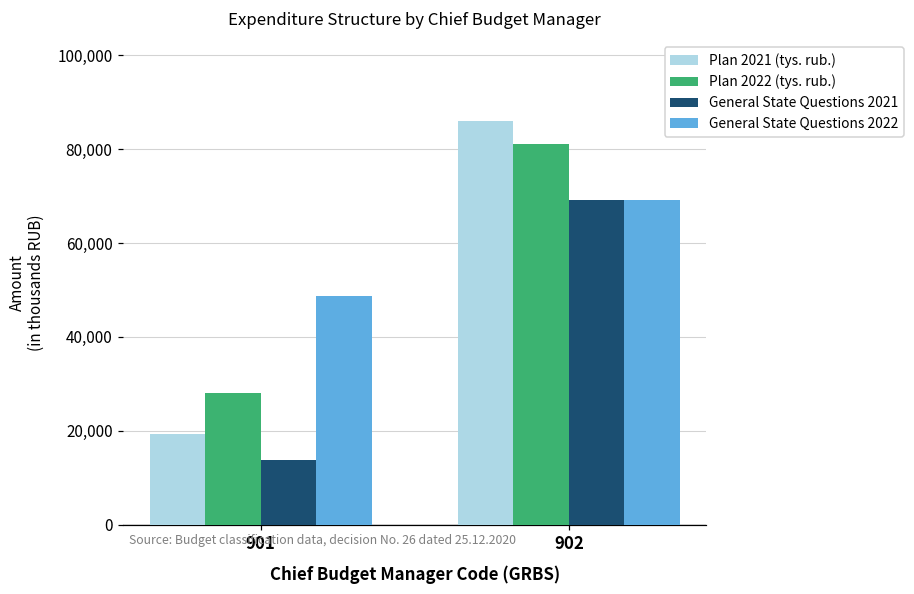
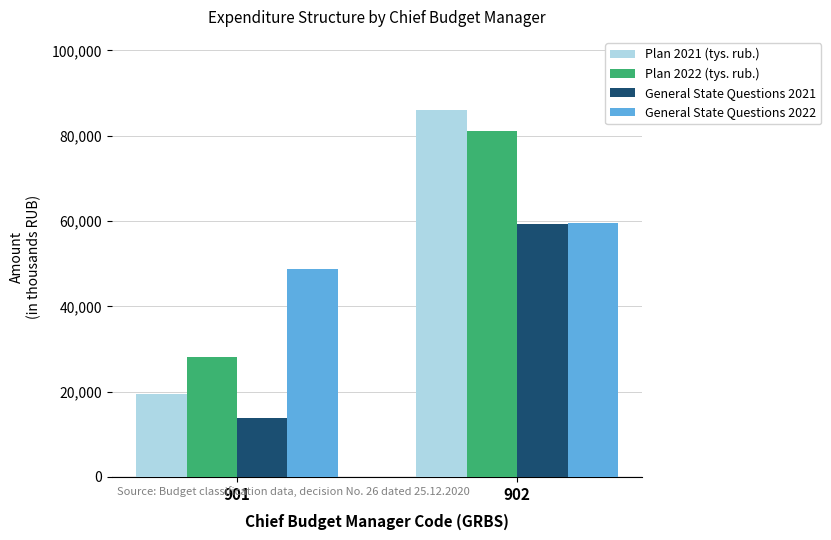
General State Questions 2021, 902: 69,000 -> 59,000
General State Questions 2022, 902: 69,000 -> 59,000
